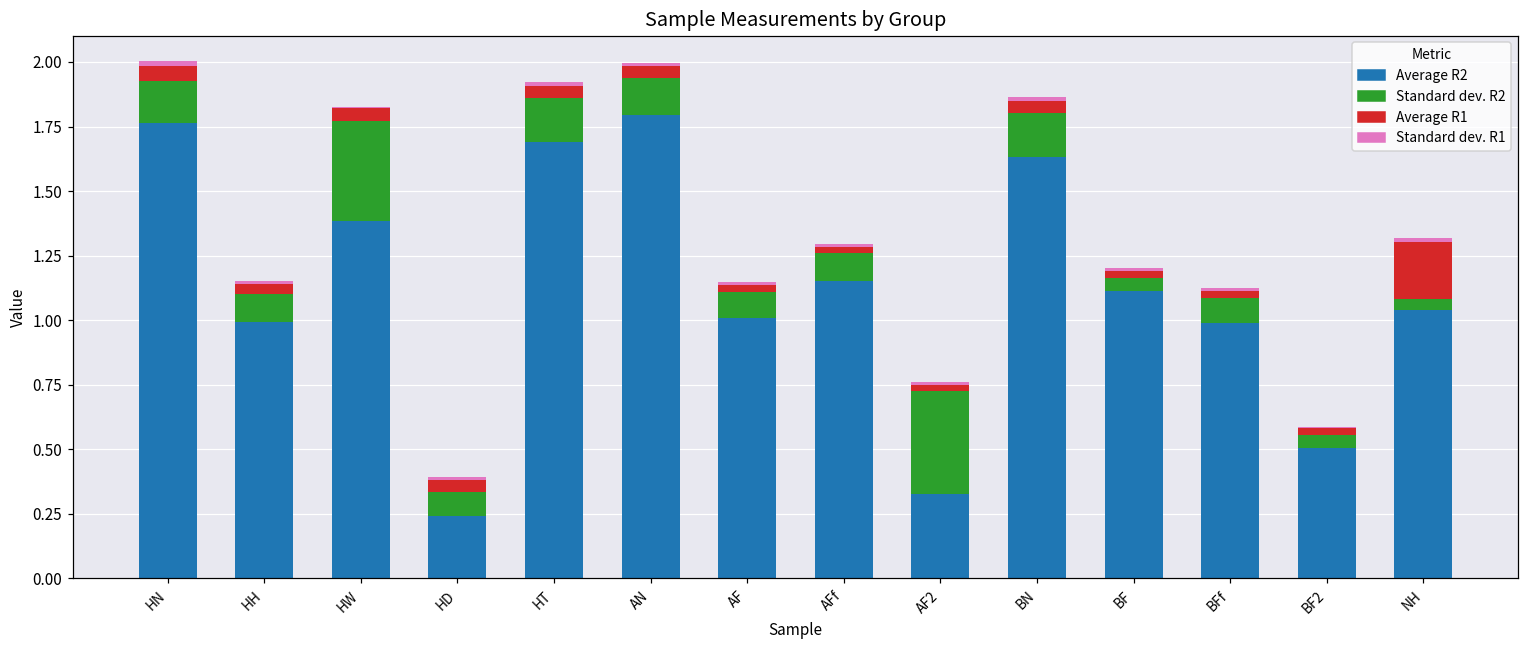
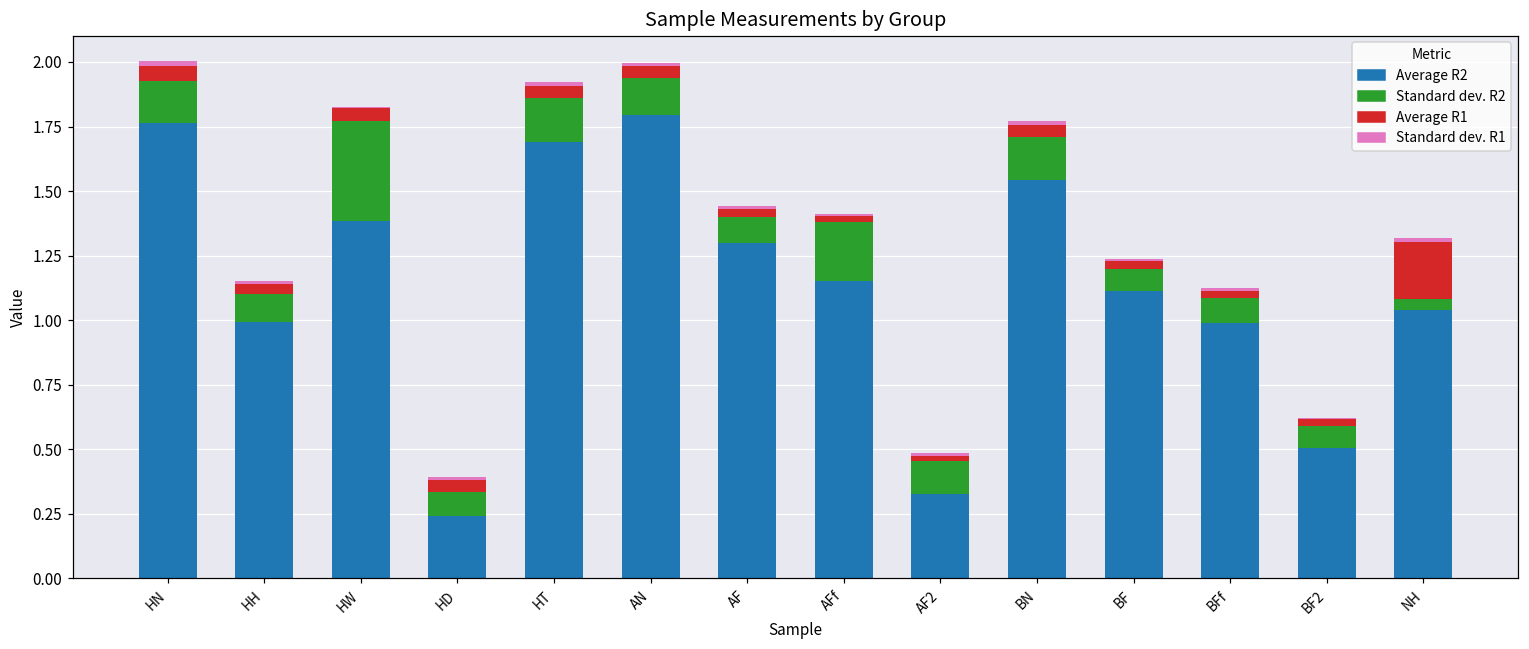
Average R2, AF: 1.01 -> 1.30
Standard dev. R2, AFf: 0.11 -> 0.23
Standard dev. R2, AF2: 0.40 -> 0.13
Average R2, BN: 1.63 -> 1.54
Standard dev. R2, BF: 0.05 -> 0.09
Standard dev. R2, BF2: 0.05 -> 0.08
